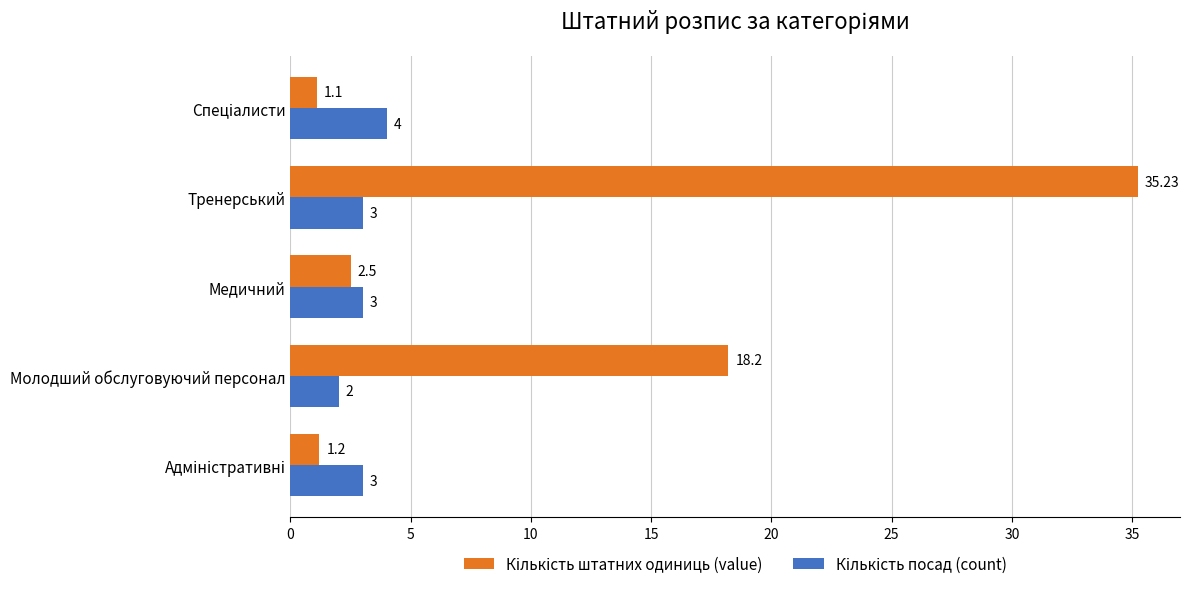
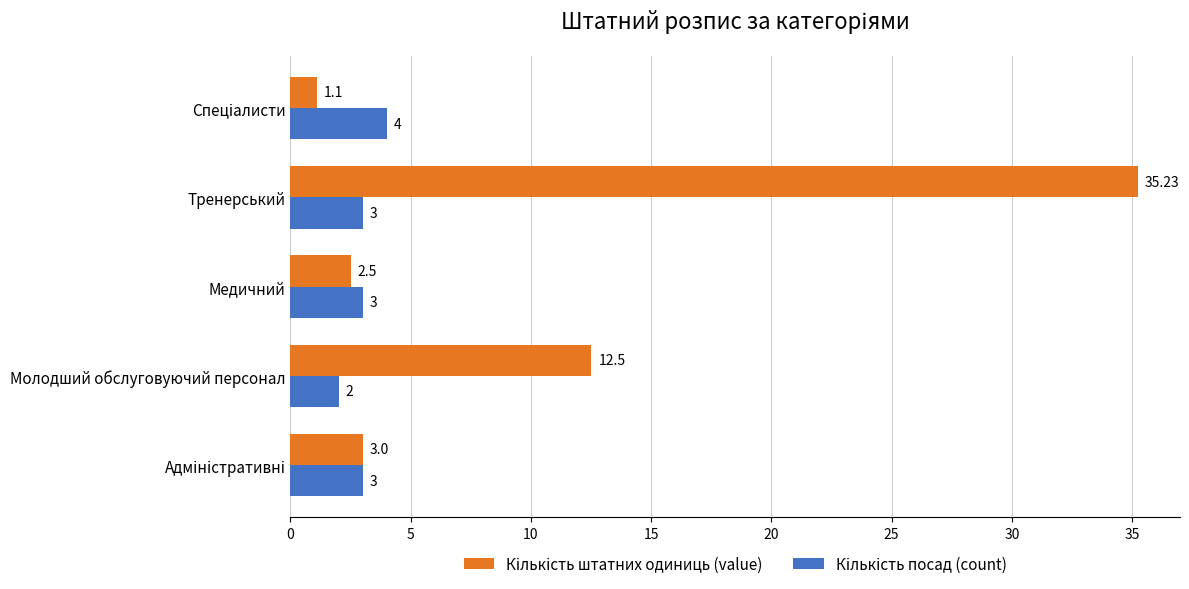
Кількість штатних одиниць (value), Молодший обслуговуючий персонал: 18.2 -> 12.5
Кількість штатних одиниць (value), Адміністративні: 1.2 -> 3.0
